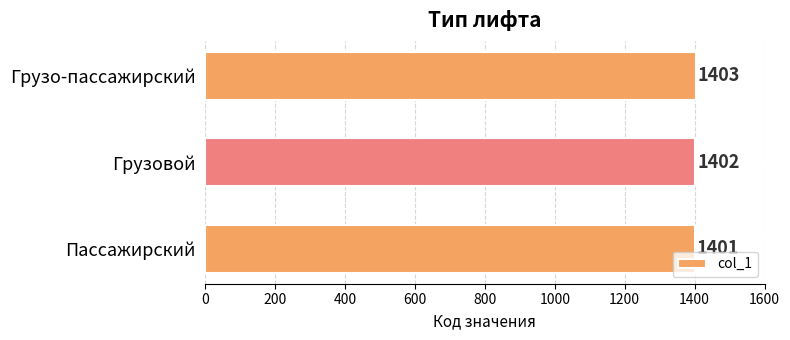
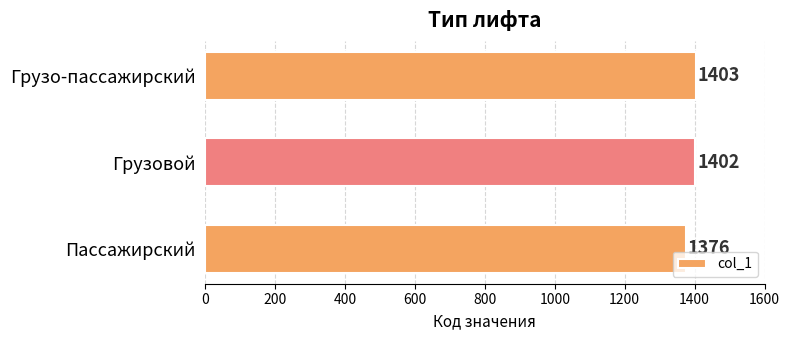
Пассажирский: 1401 -> 1376
